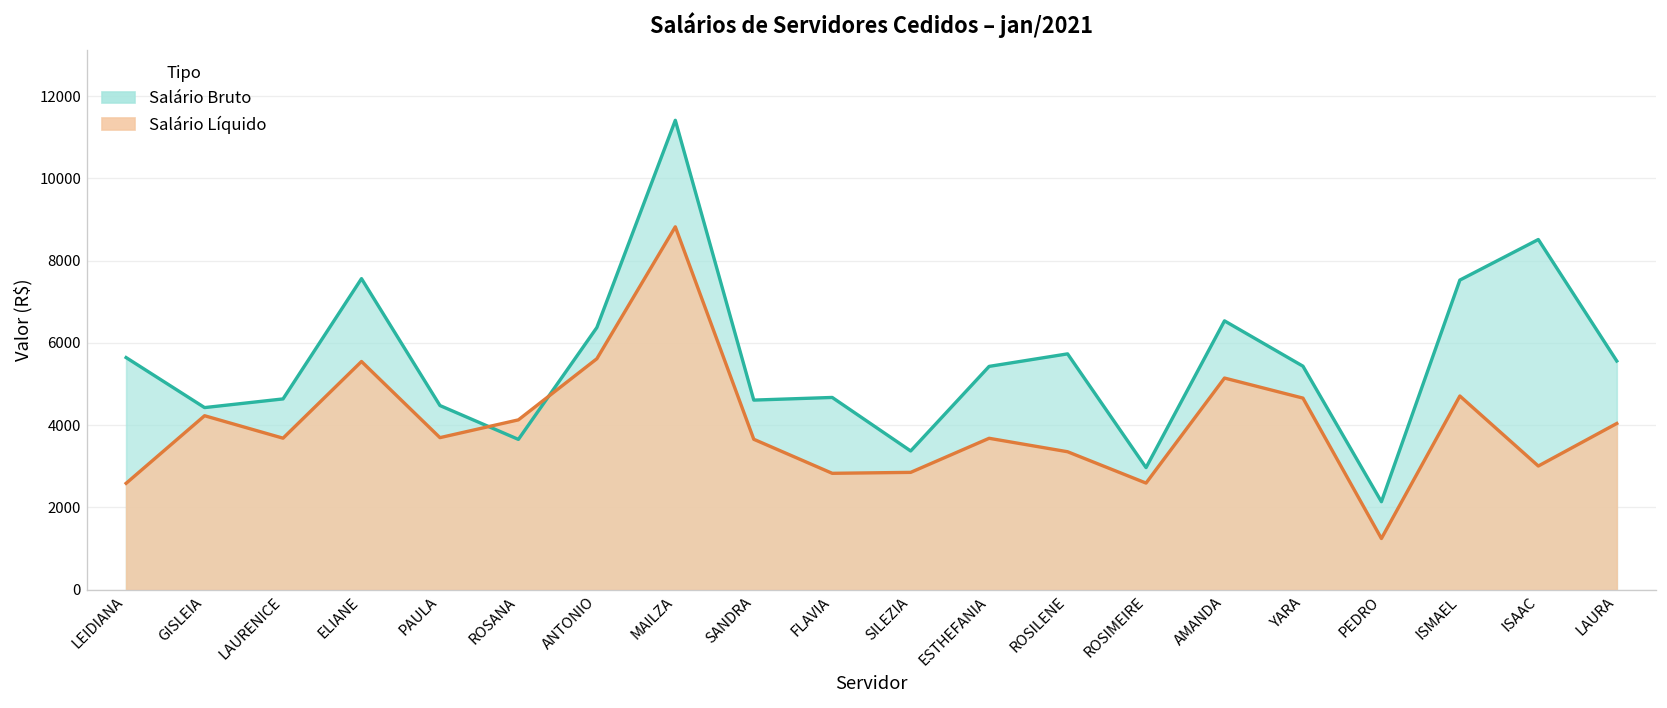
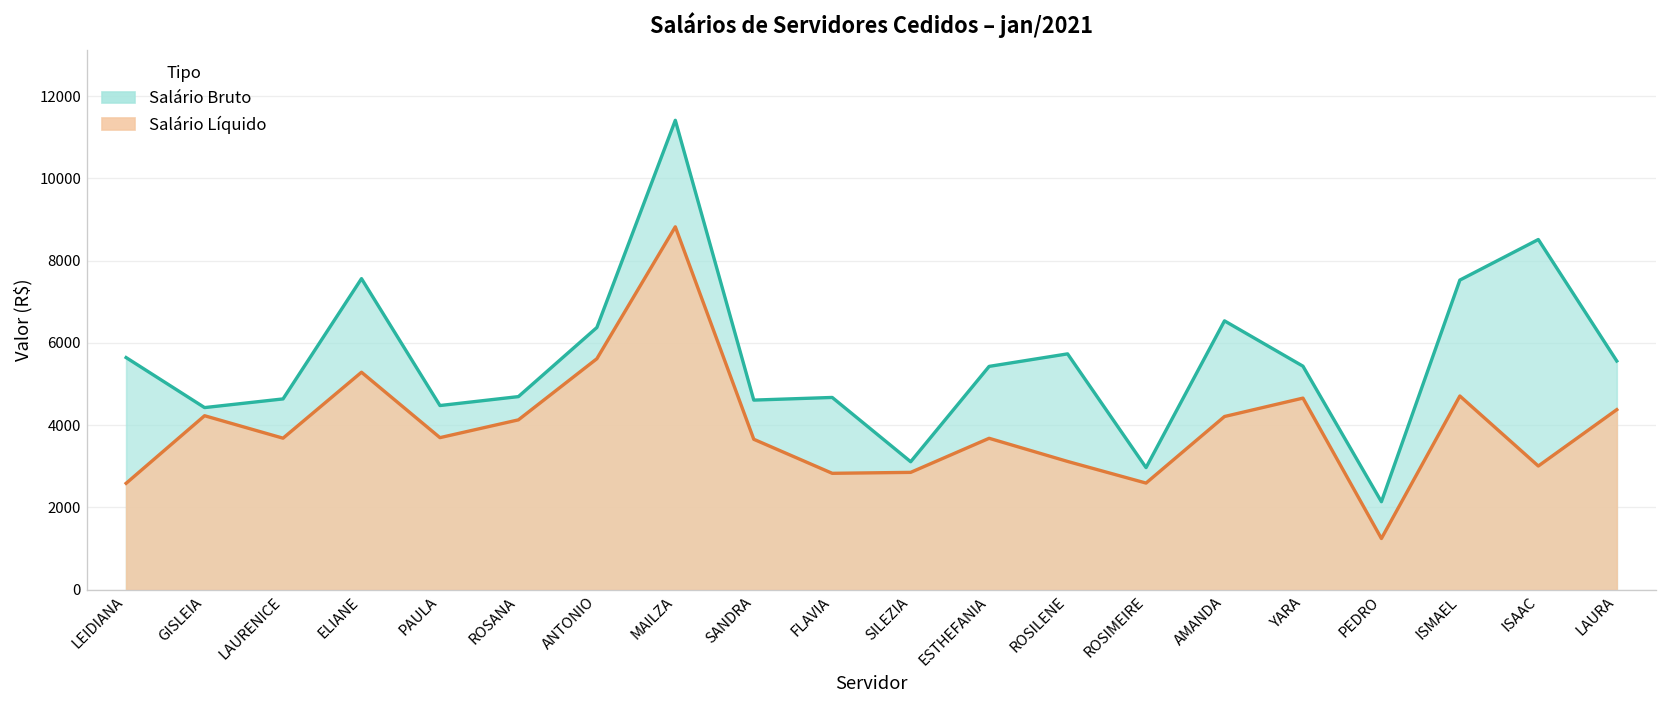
Salário Líquido, ELIANE: 5500 -> 5300
Salário Bruto, ROSANA: 3700 -> 4700
Salário Bruto, SILEZIA: 3400 -> 3100
Salário Líquido, ROSILENE: 3400 -> 3100
Salário Líquido, AMANDA: 5100 -> 4200
Salário Líquido, LAURA: 4000 -> 4400
